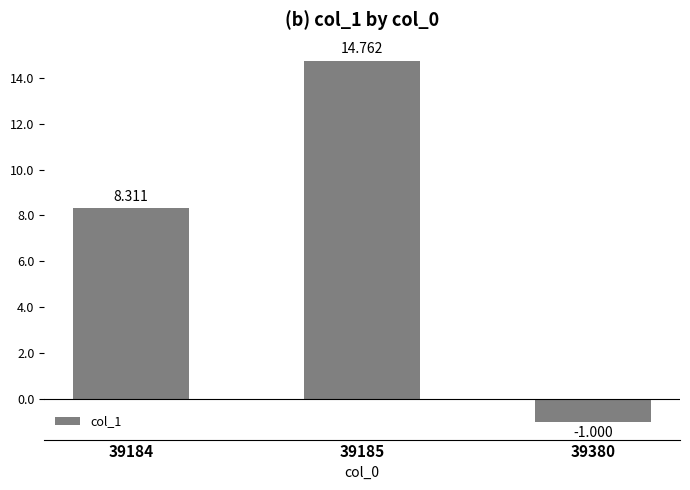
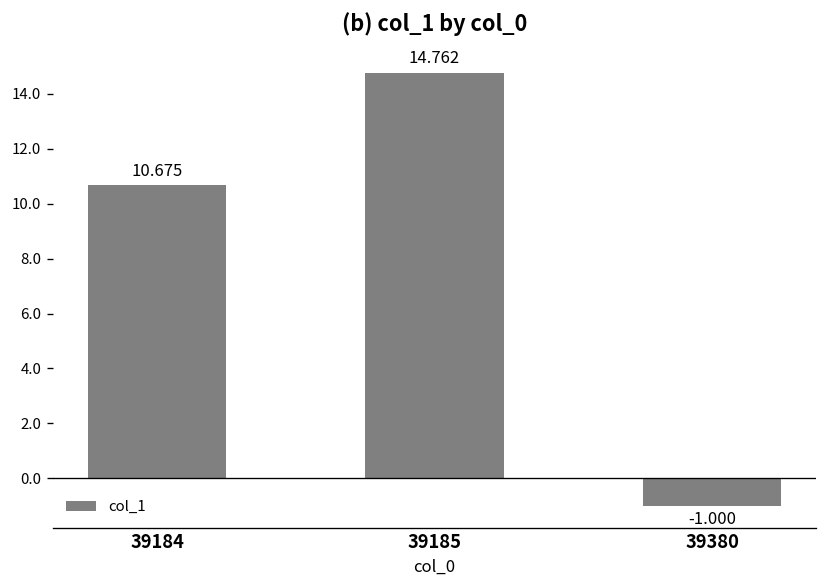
39184: 8.311 -> 10.675
